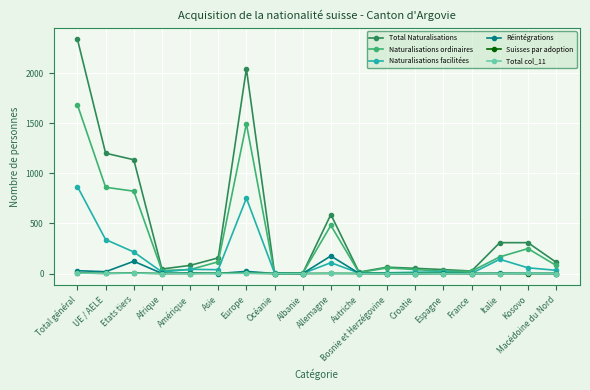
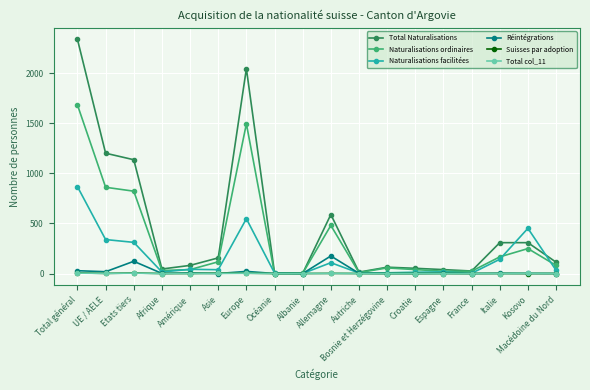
Naturalisations facilitées, Etats tiers: 220 -> 310
Naturalisations facilitées, Europe: 750 -> 550
Naturalisations facilitées, Kosovo: 60 -> 450
